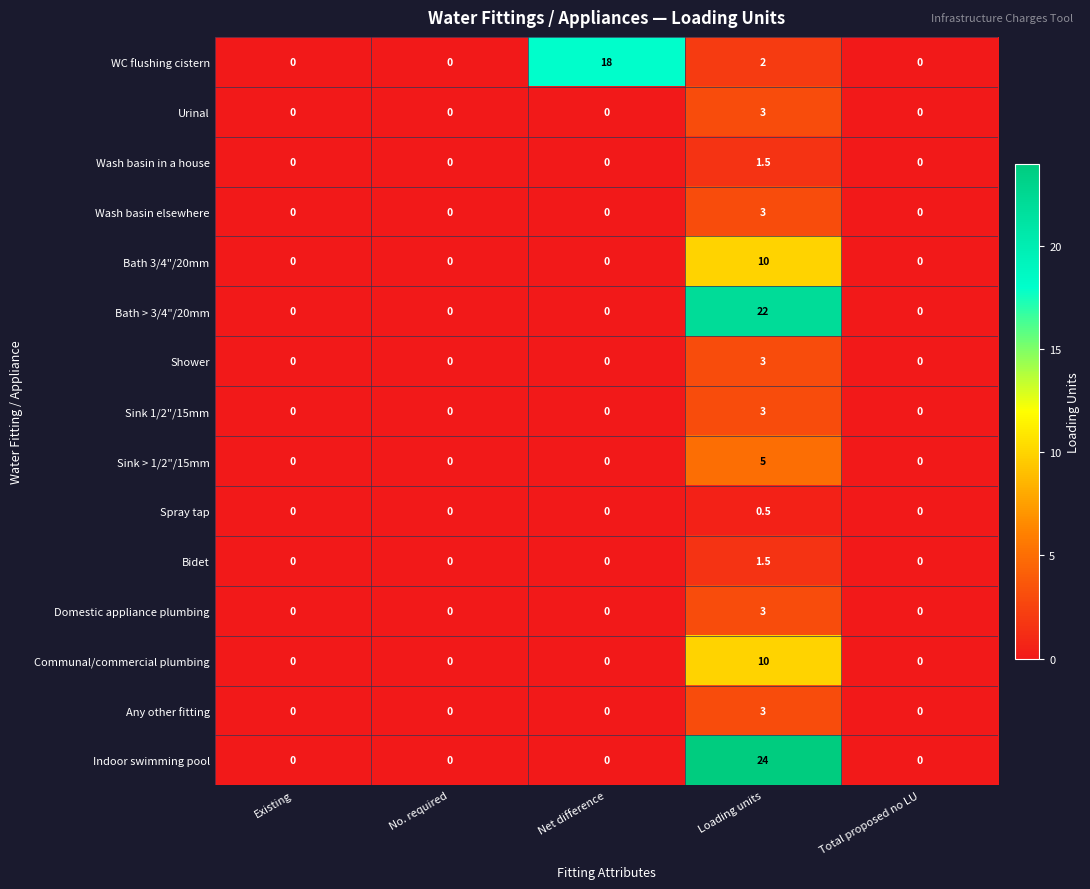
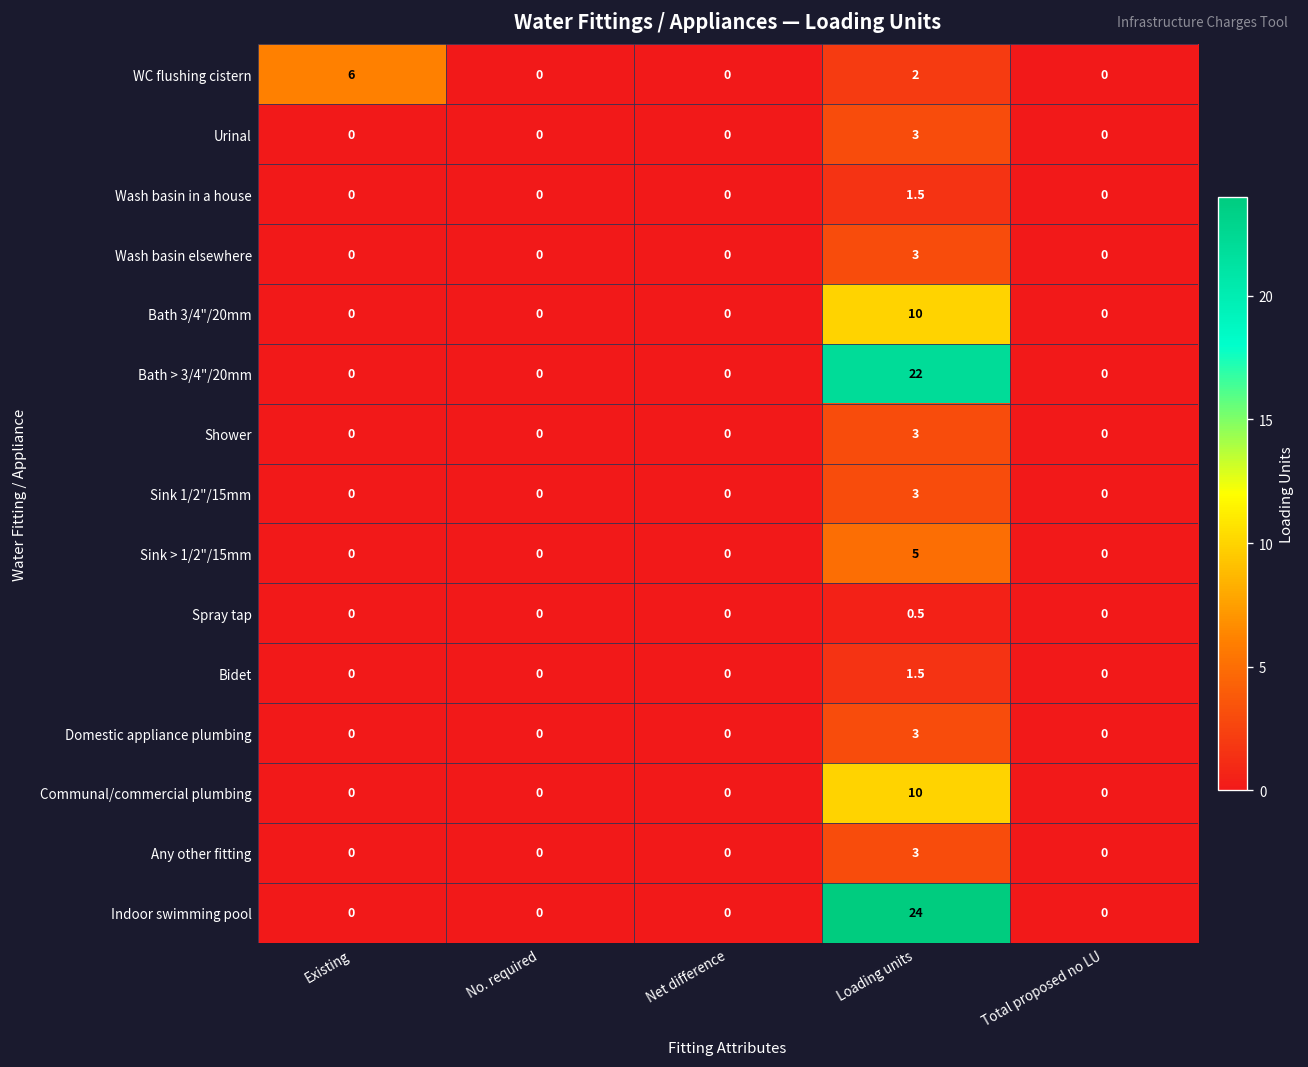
WC flushing cistern, Existing: 0 -> 6
WC flushing cistern, Net difference: 18 -> 0
